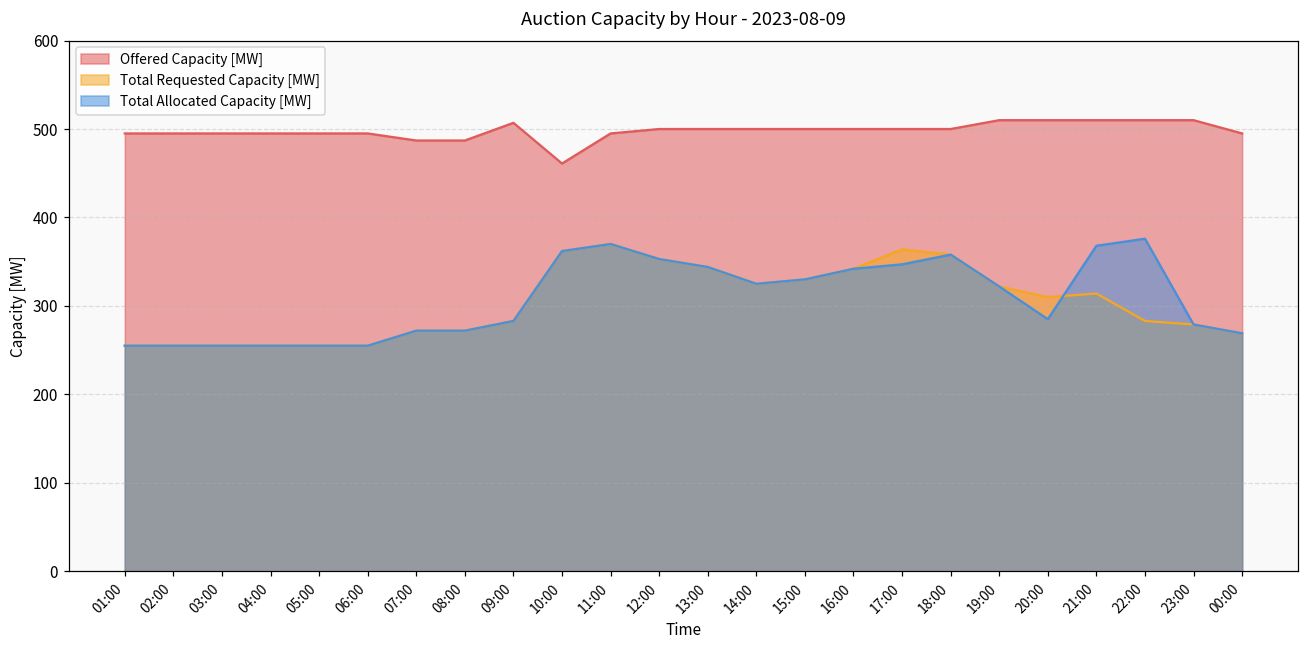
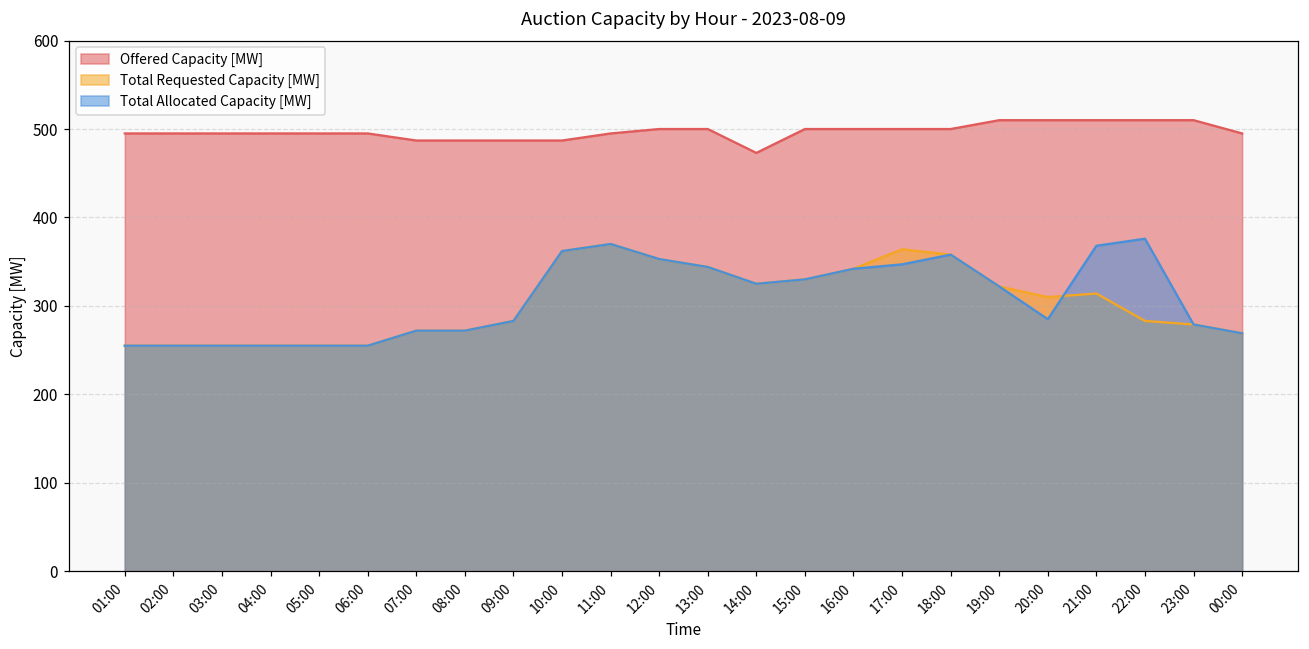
Offered Capacity [MW], 09:00: 510 -> 490
Offered Capacity [MW], 10:00: 460 -> 490
Offered Capacity [MW], 14:00: 500 -> 470
